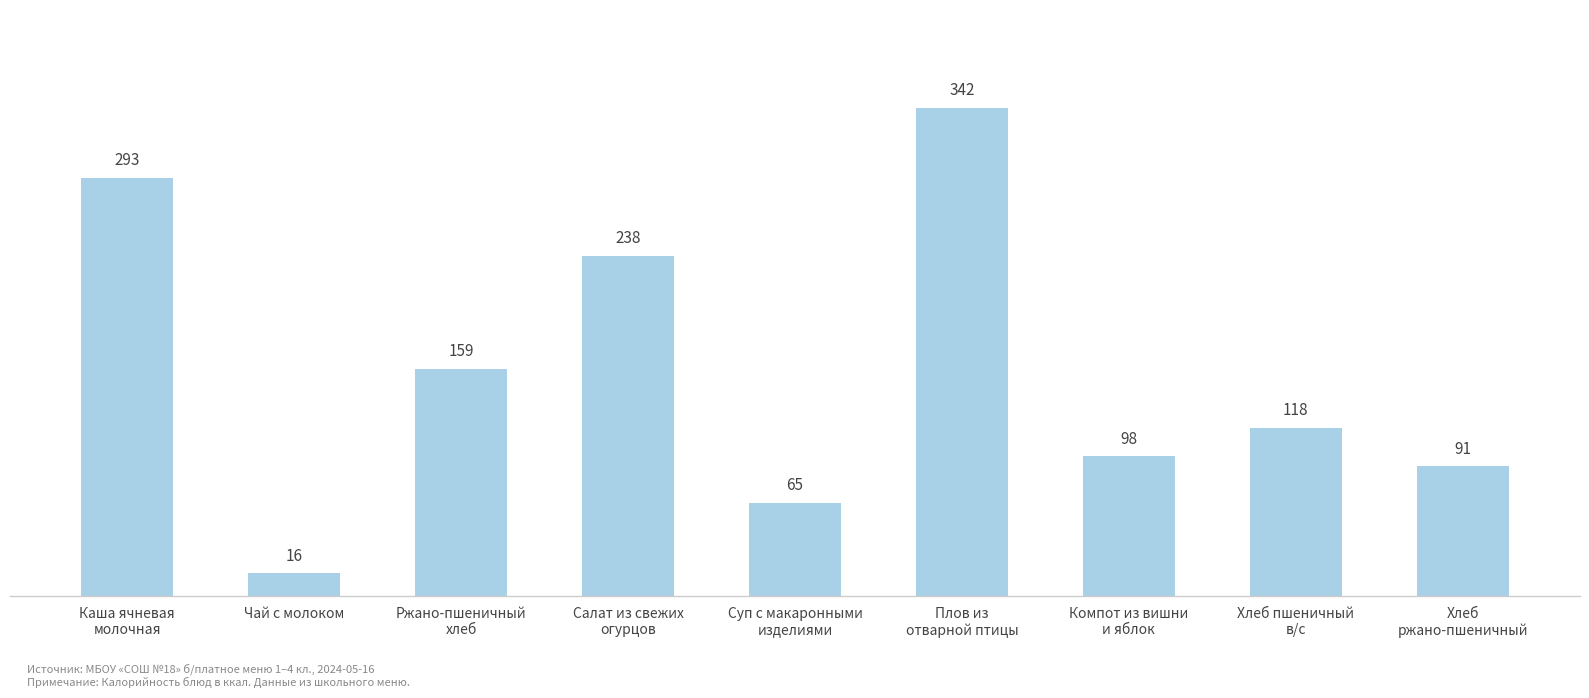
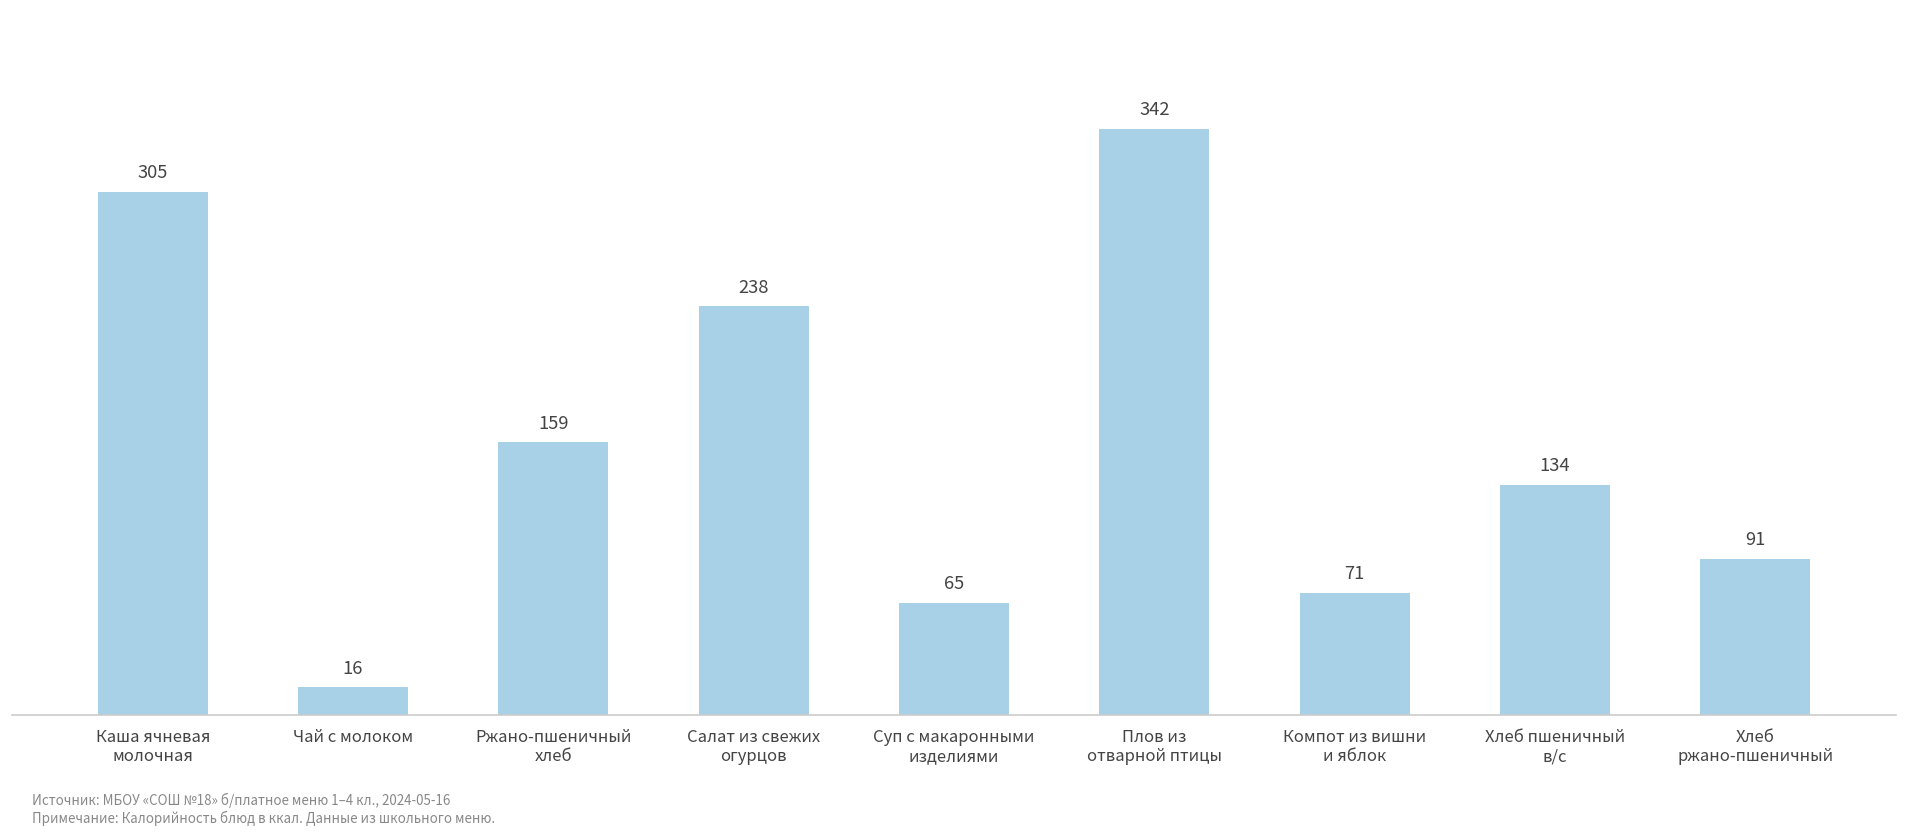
Каша ячневая молочная: 293 -> 305
Компот из вишни и яблок: 98 -> 71
Хлеб пшеничный в/с: 118 -> 134
